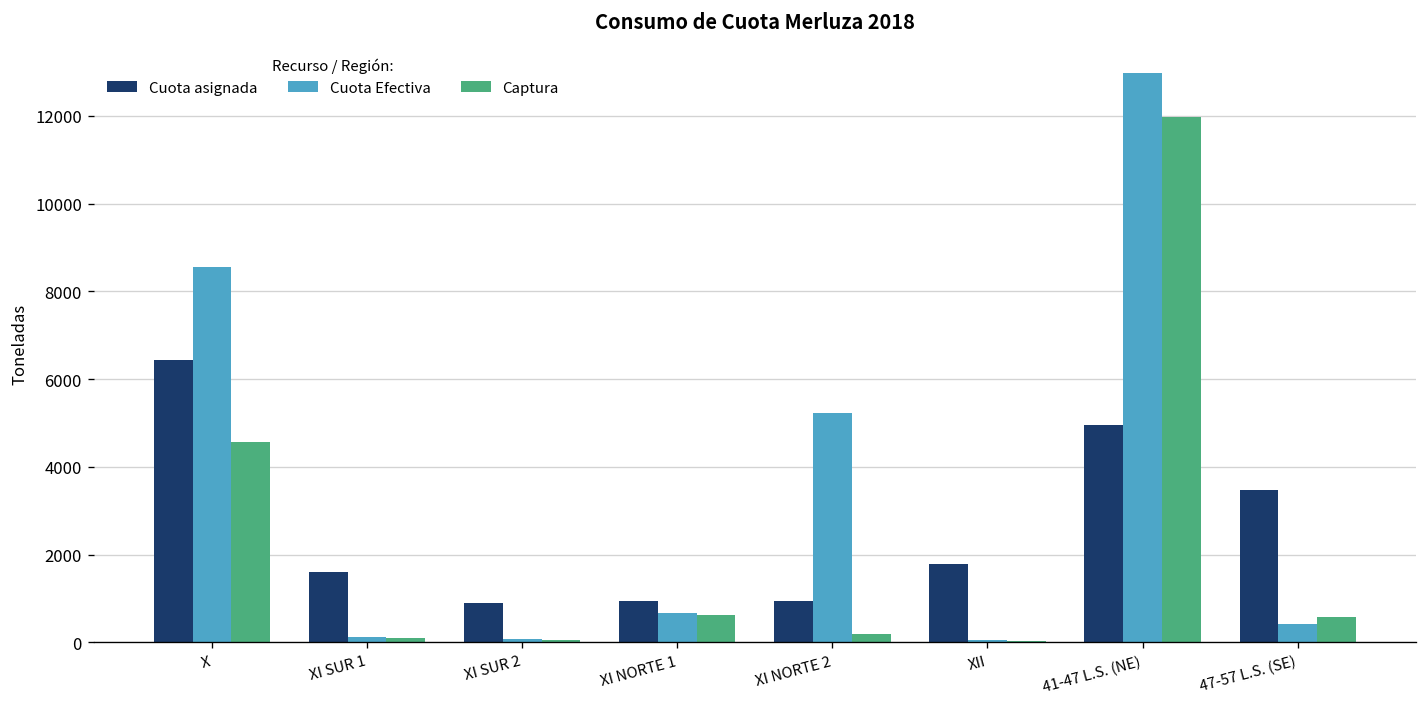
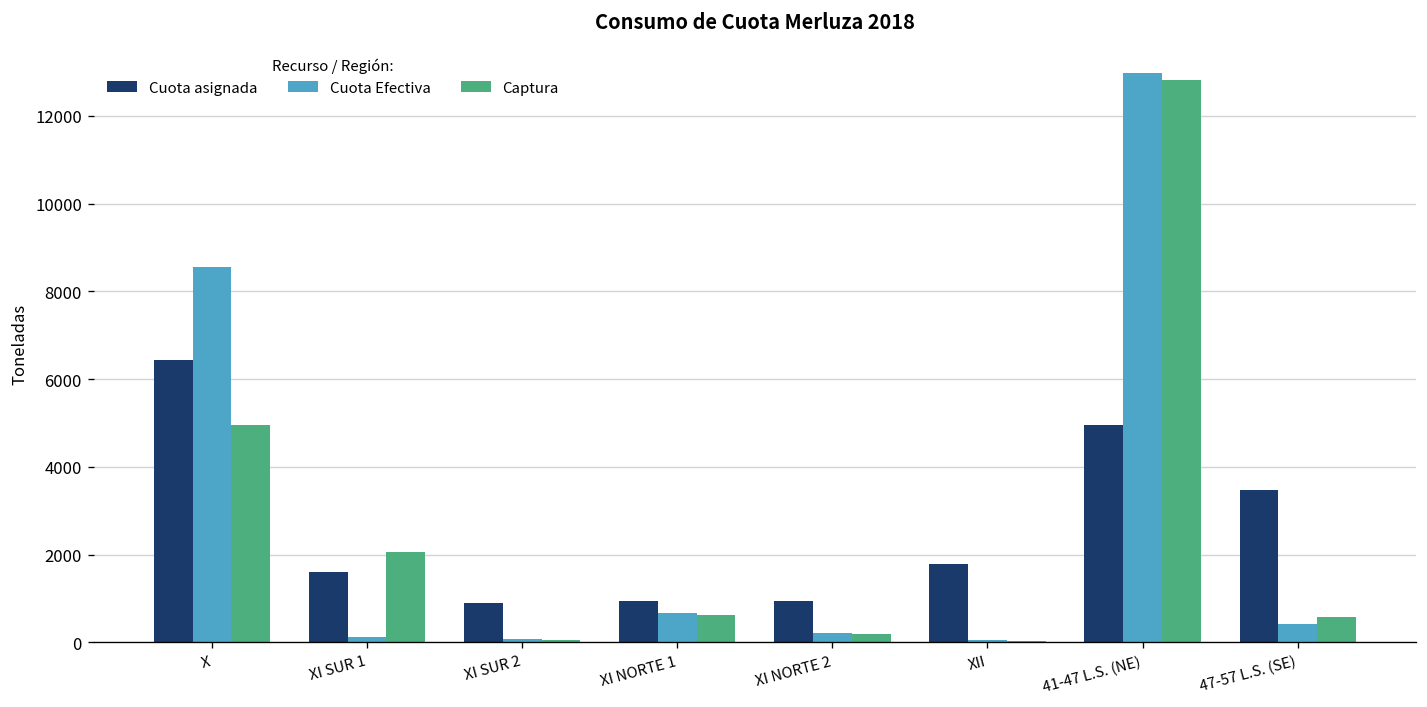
Captura, X: 4600 -> 5000
Captura, XI SUR 1: 100 -> 2100
Cuota Efectiva, XI NORTE 2: 5200 -> 200
Captura, 41-47 L.S. (NE): 12000 -> 12800
